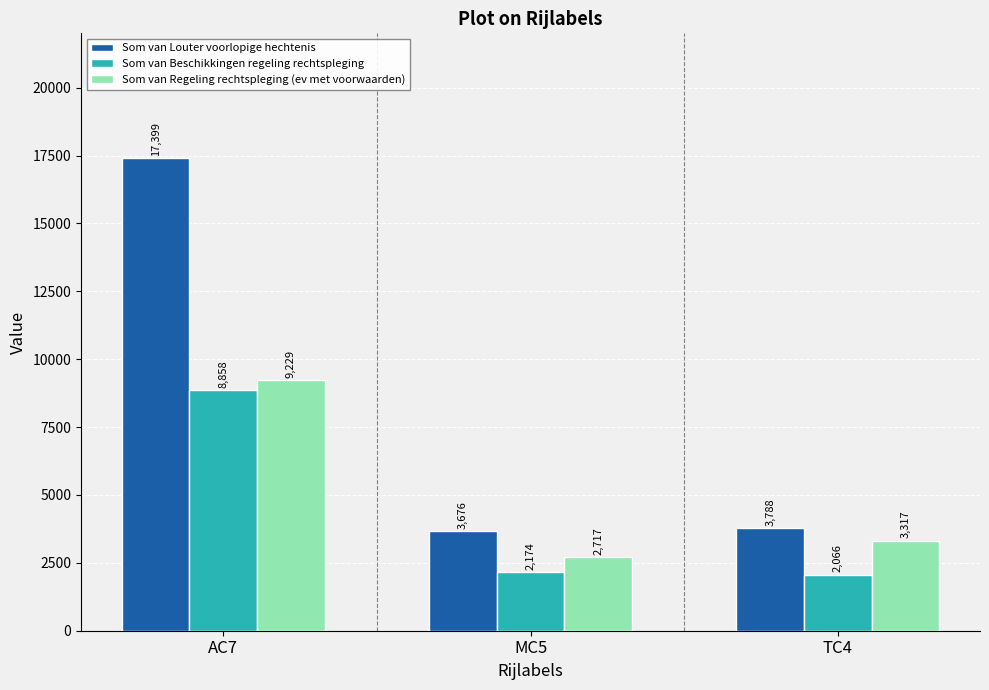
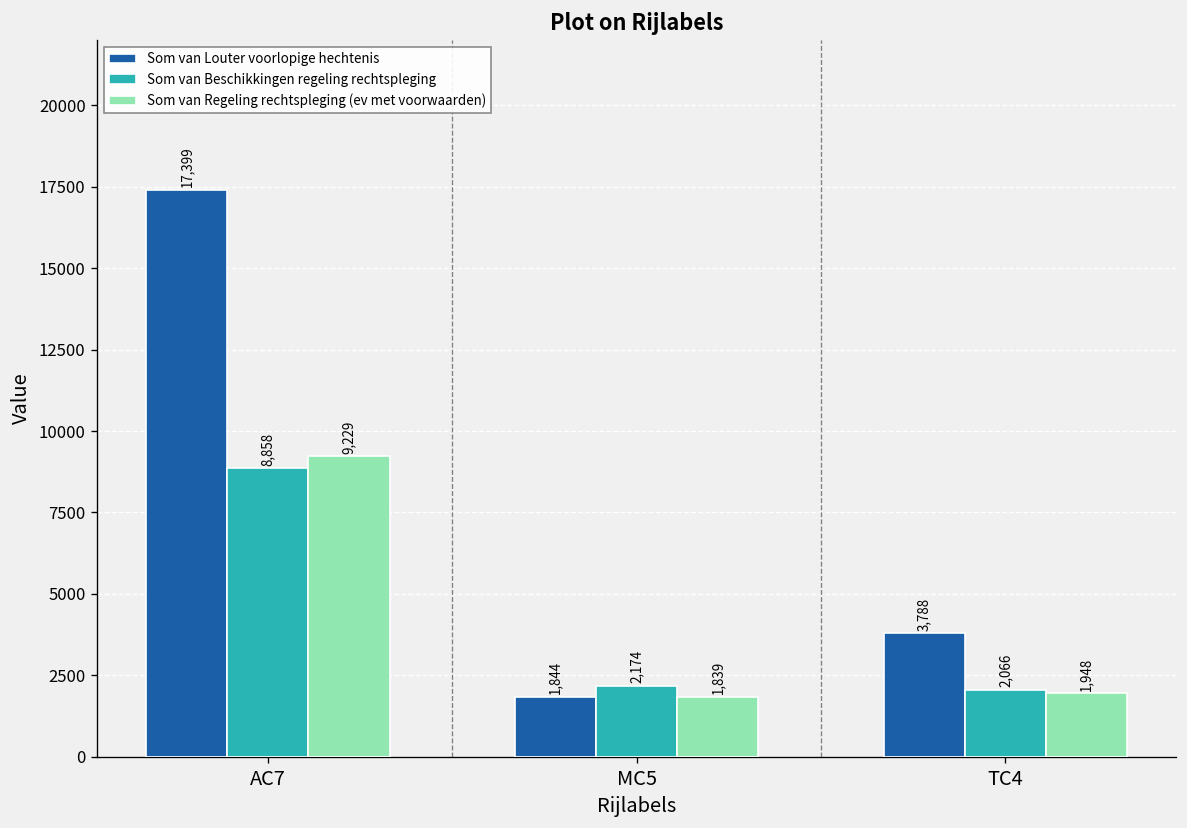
Som van Louter voorlopige hechtenis, MC5: 3,676 -> 1,844
Som van Regeling rechtspleging (ev met voorwaarden), MC5: 2,717 -> 1,839
Som van Regeling rechtspleging (ev met voorwaarden), TC4: 3,317 -> 1,948
